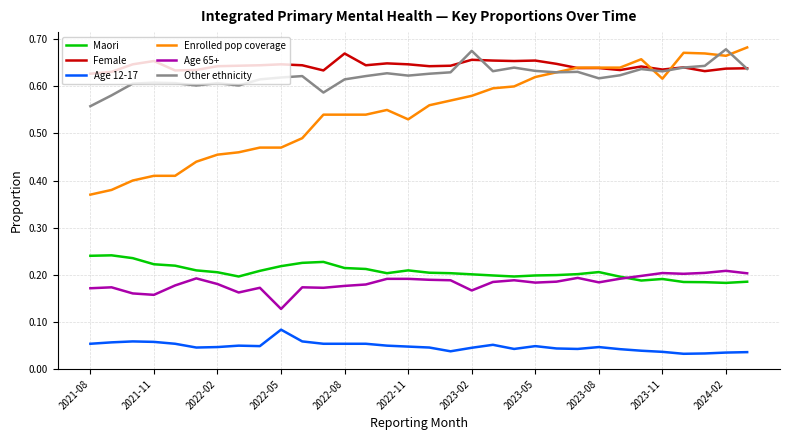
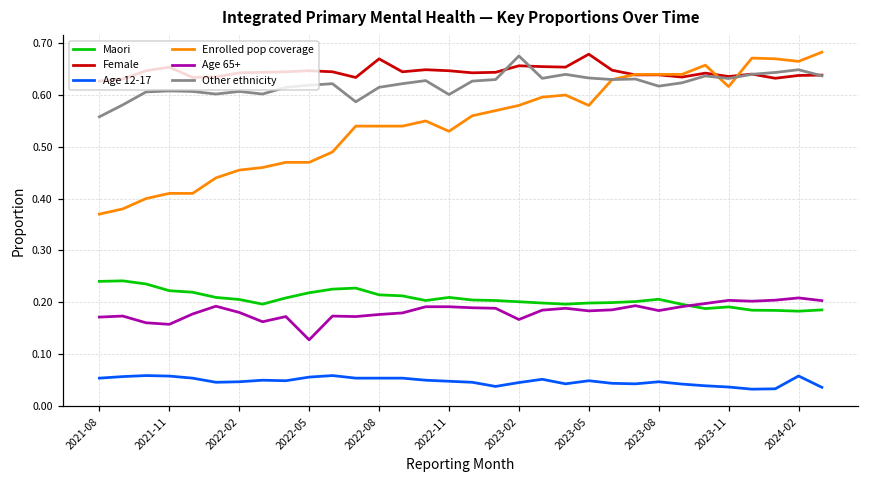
Age 12-17, 2022-05: 0.08 -> 0.06
Other ethnicity, 2022-11: 0.62 -> 0.60
Female, 2023-05: 0.66 -> 0.68
Enrolled pop coverage, 2023-05: 0.62 -> 0.58
Age 12-17, 2024-02: 0.03 -> 0.06
Other ethnicity, 2024-02: 0.68 -> 0.65
